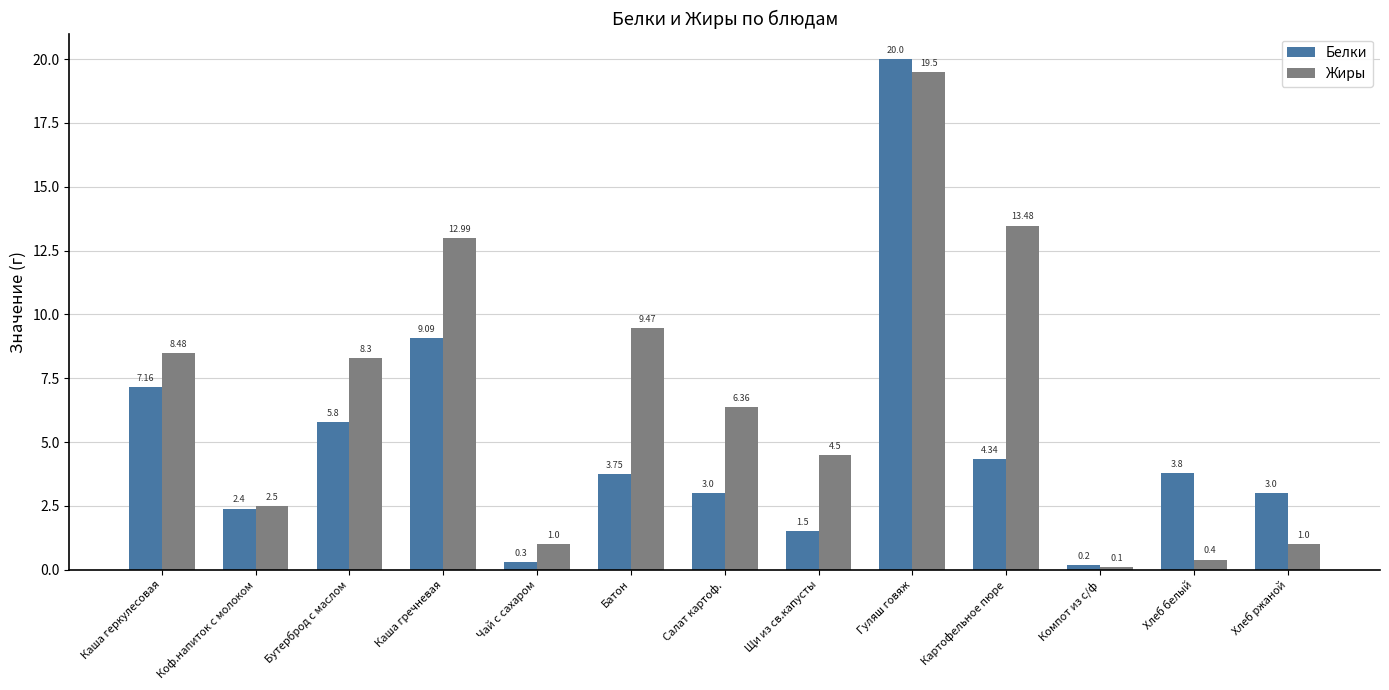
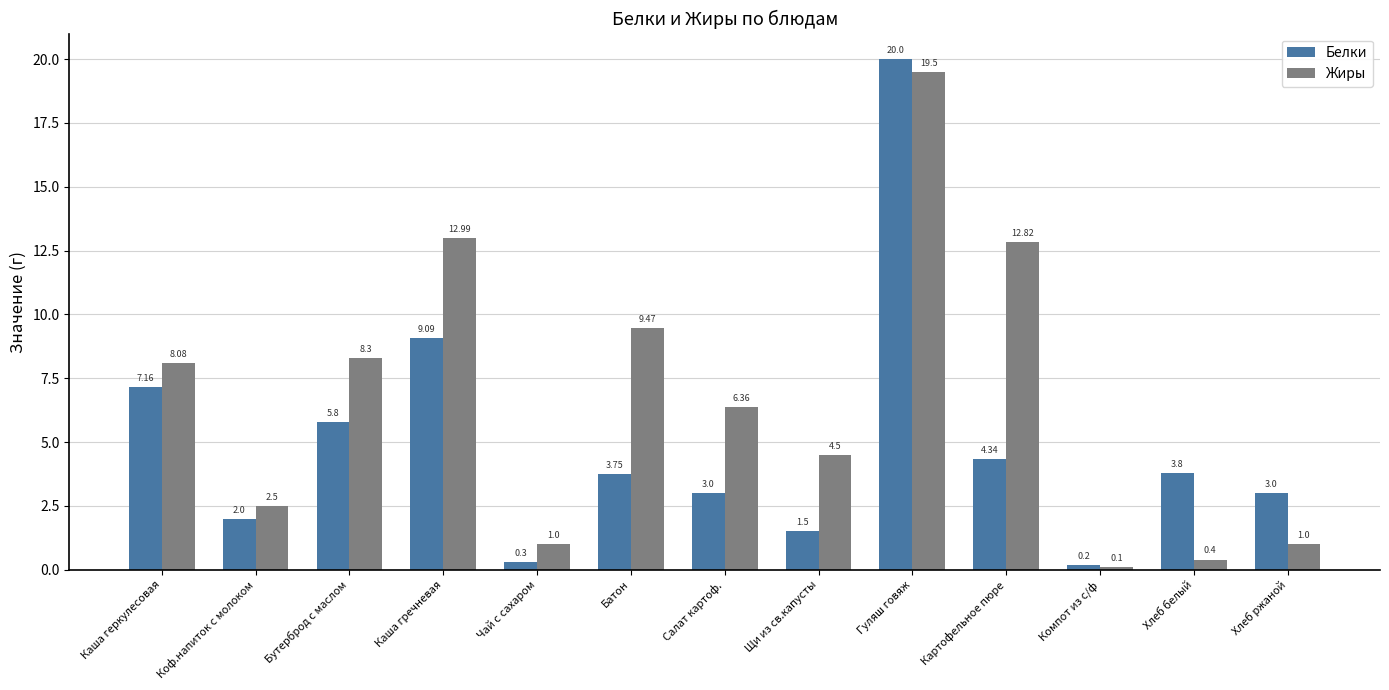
Жиры, Каша геркулесовая: 8.48 -> 8.08
Белки, Коф.напиток с молоком: 2.4 -> 2.0
Жиры, Картофельное пюре: 13.48 -> 12.82
